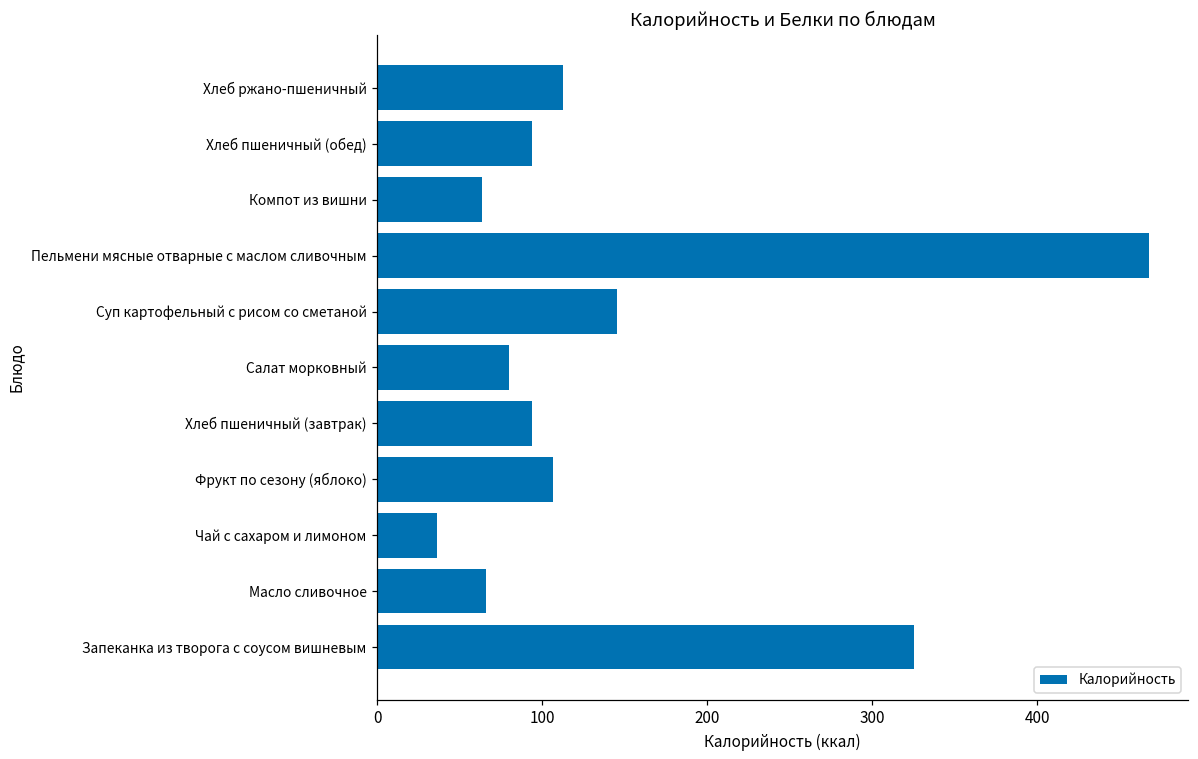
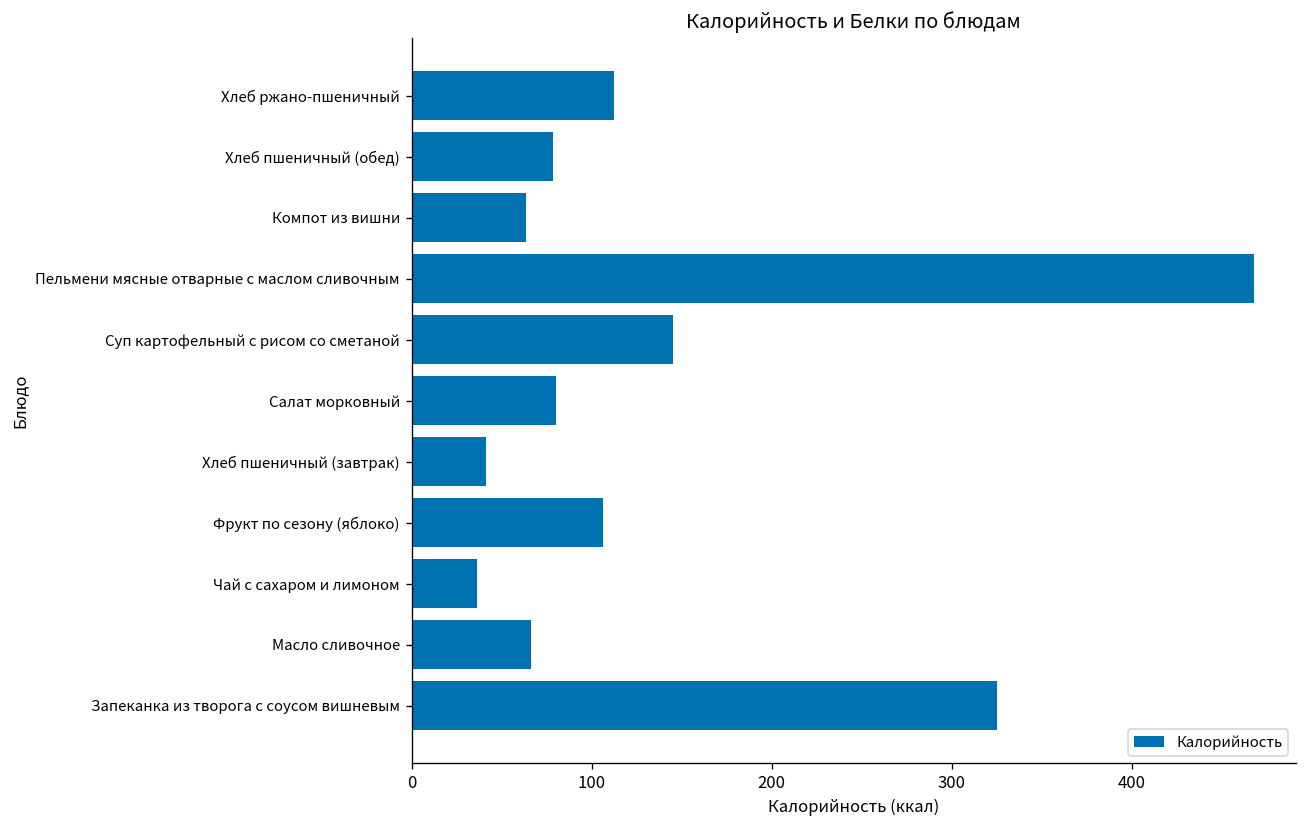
Хлеб пшеничный (обед): 94 -> 79
Хлеб пшеничный (завтрак): 94 -> 42
